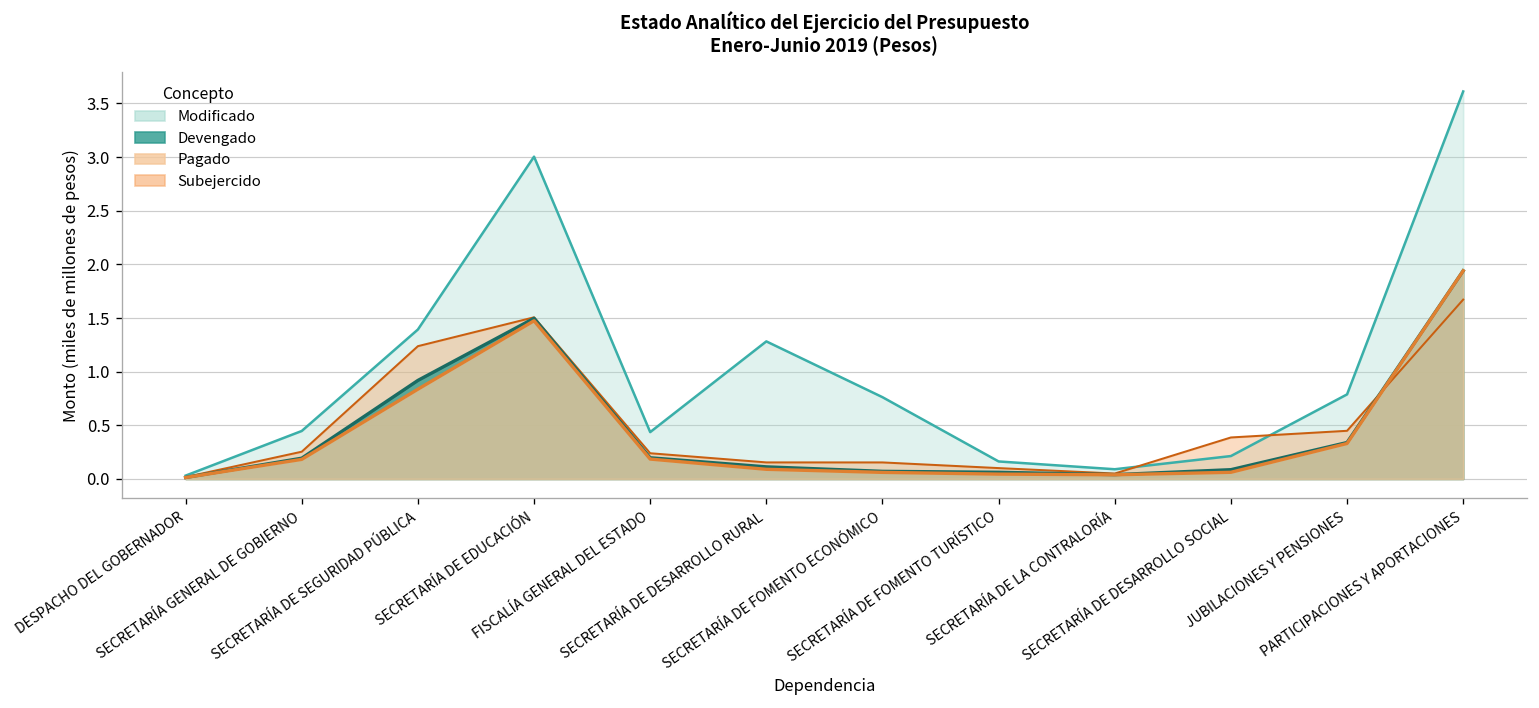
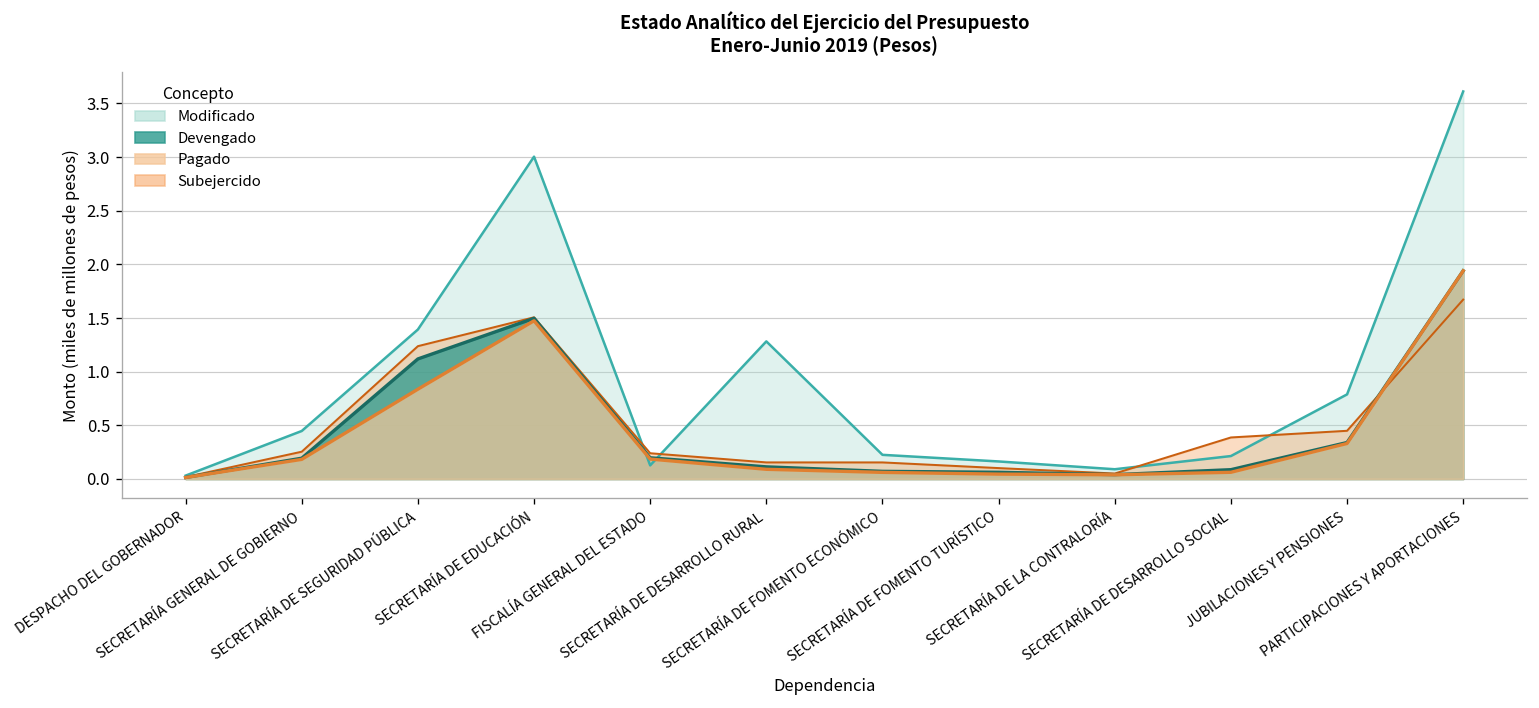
Devengado, SECRETARÍA DE SEGURIDAD PÚBLICA: 0.9 -> 1.1
Modificado, FISCALÍA GENERAL DEL ESTADO: 0.4 -> 0.1
Modificado, SECRETARÍA DE FOMENTO ECONÓMICO: 0.8 -> 0.2
